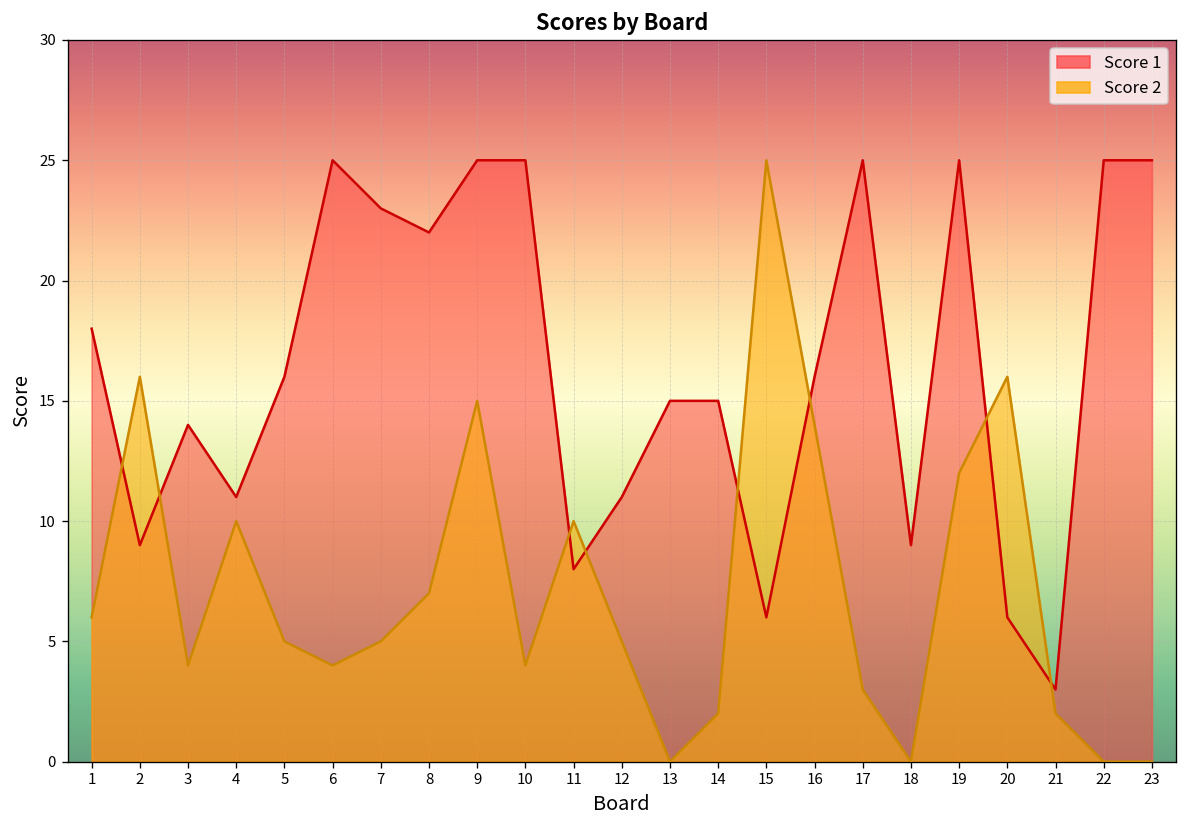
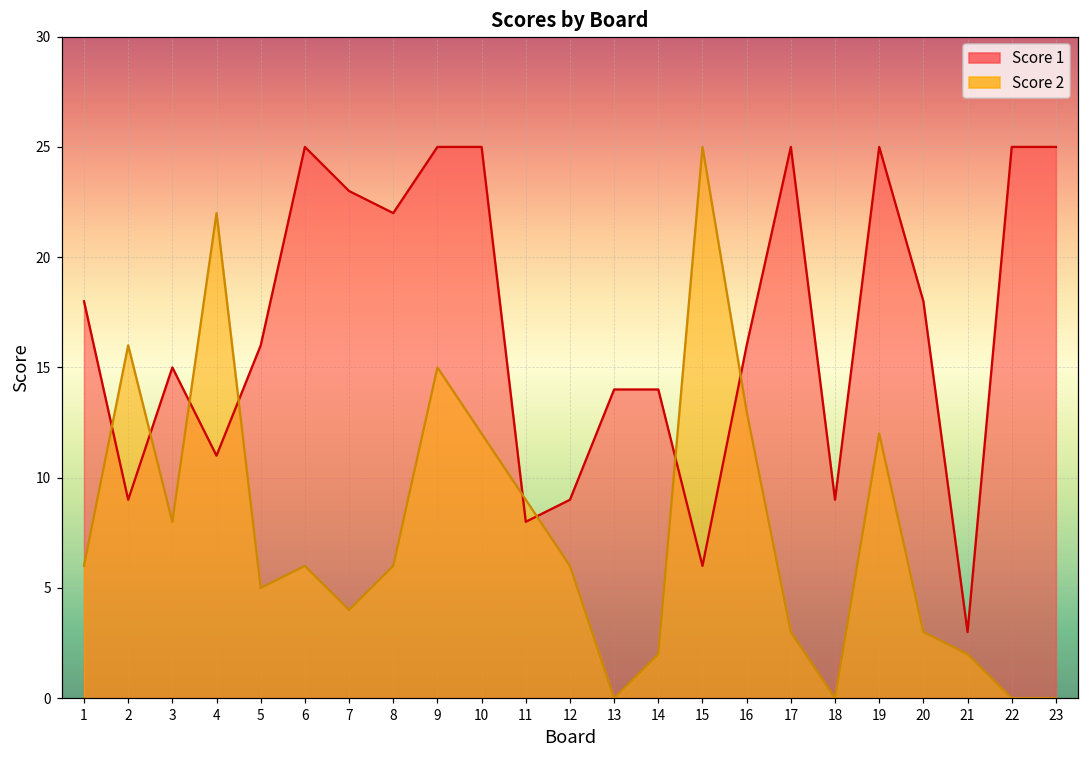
Score 1, 3: 14 -> 15
Score 2, 3: 4 -> 8
Score 2, 4: 10 -> 22
Score 2, 6: 4 -> 6
Score 2, 7: 5 -> 4
Score 2, 8: 7 -> 6
Score 2, 10: 4 -> 12
Score 2, 11: 10 -> 9
Score 1, 12: 11 -> 9
Score 2, 12: 5 -> 6
Score 1, 13: 15 -> 14
Score 1, 14: 15 -> 14
Score 2, 16: 14 -> 13
Score 1, 20: 6 -> 18
Score 2, 20: 16 -> 3
